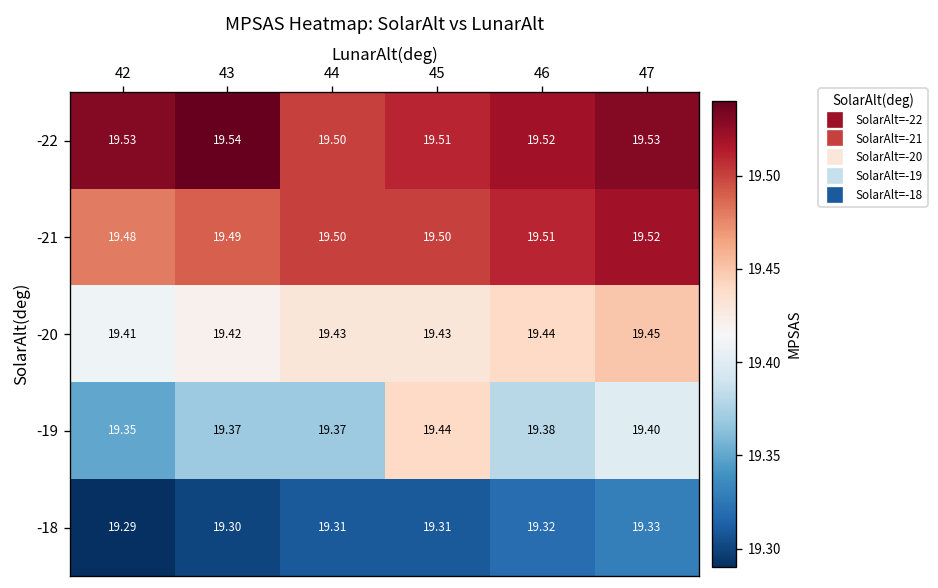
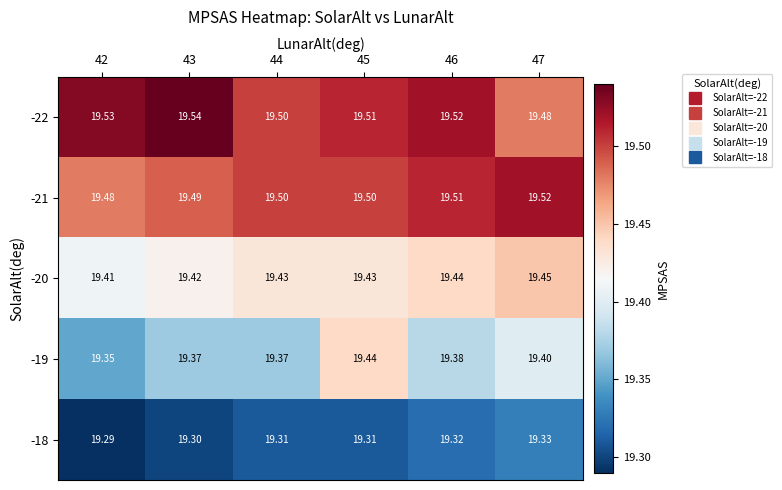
-22, 47: 19.53 -> 19.48
